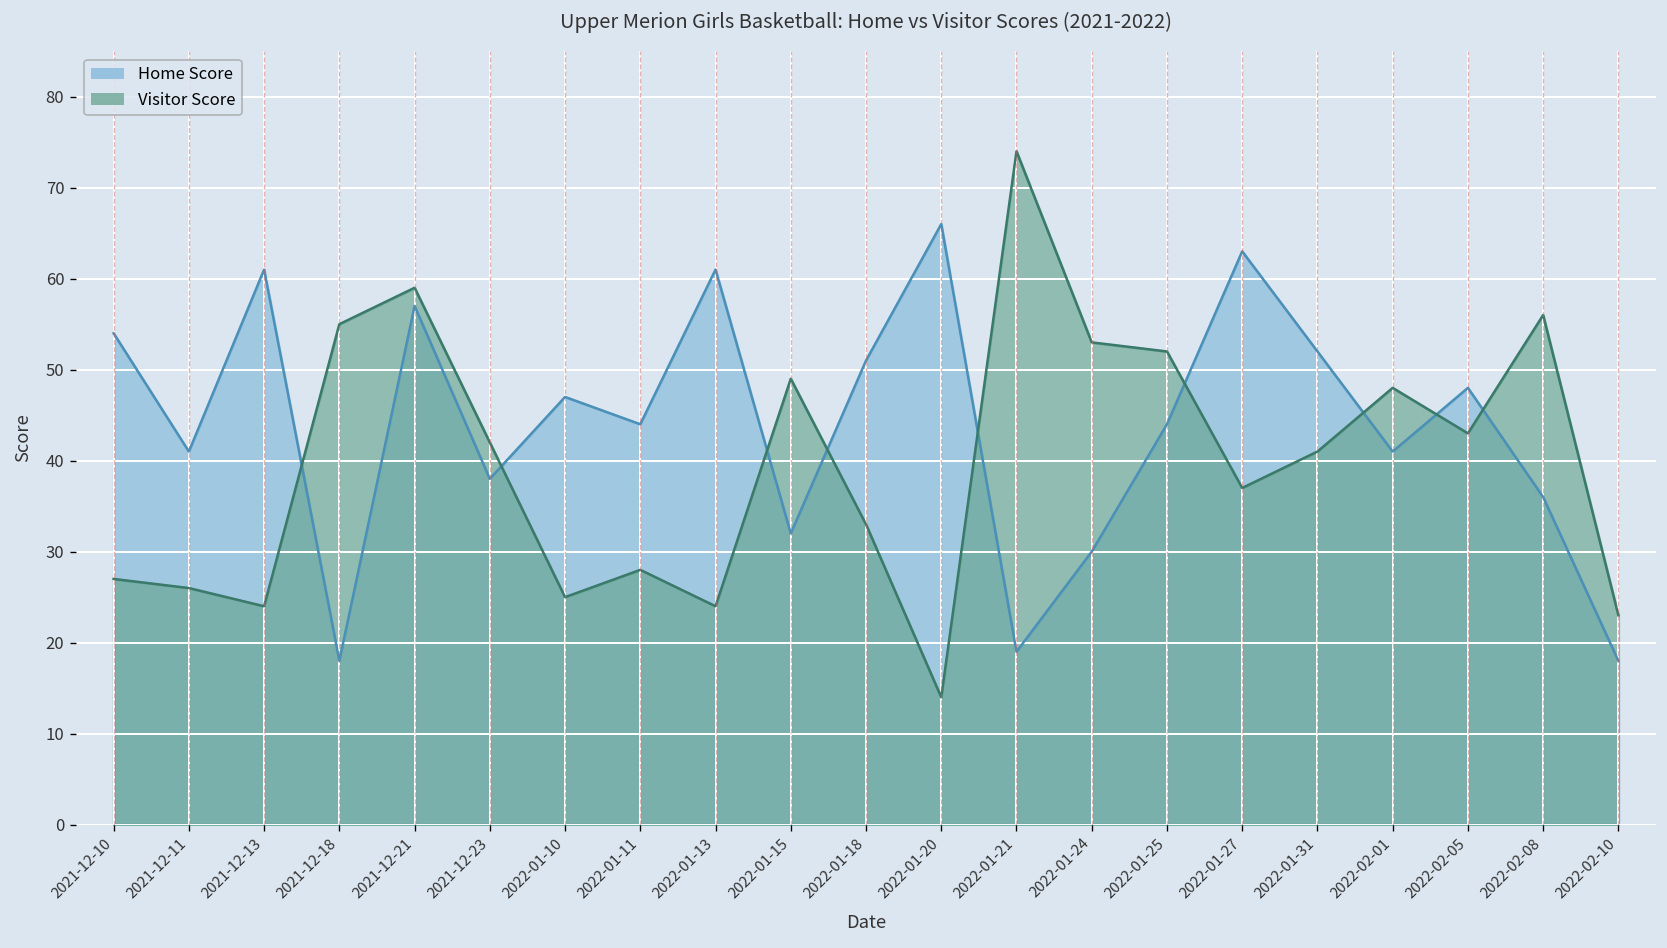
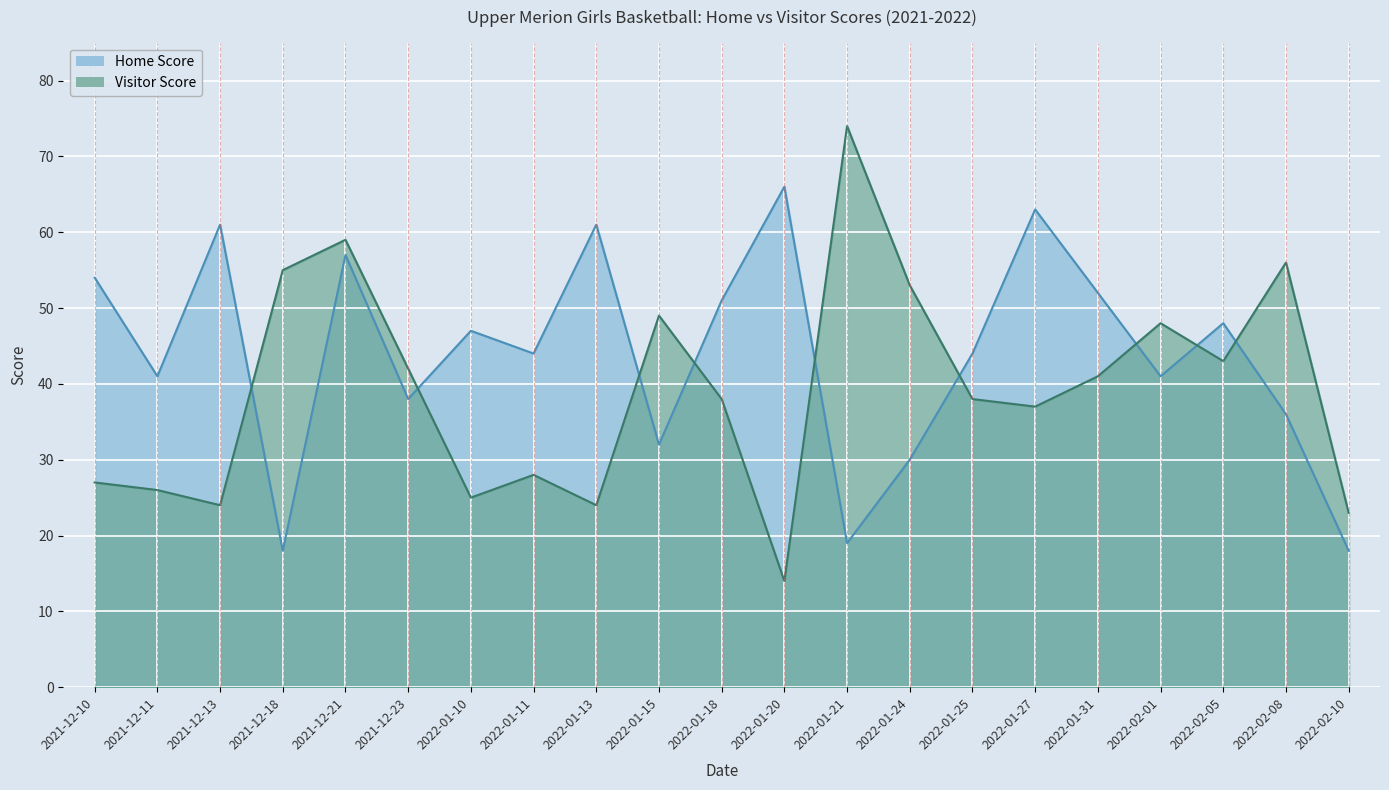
Visitor Score, 2022-01-18: 33 -> 38
Visitor Score, 2022-01-25: 52 -> 38
